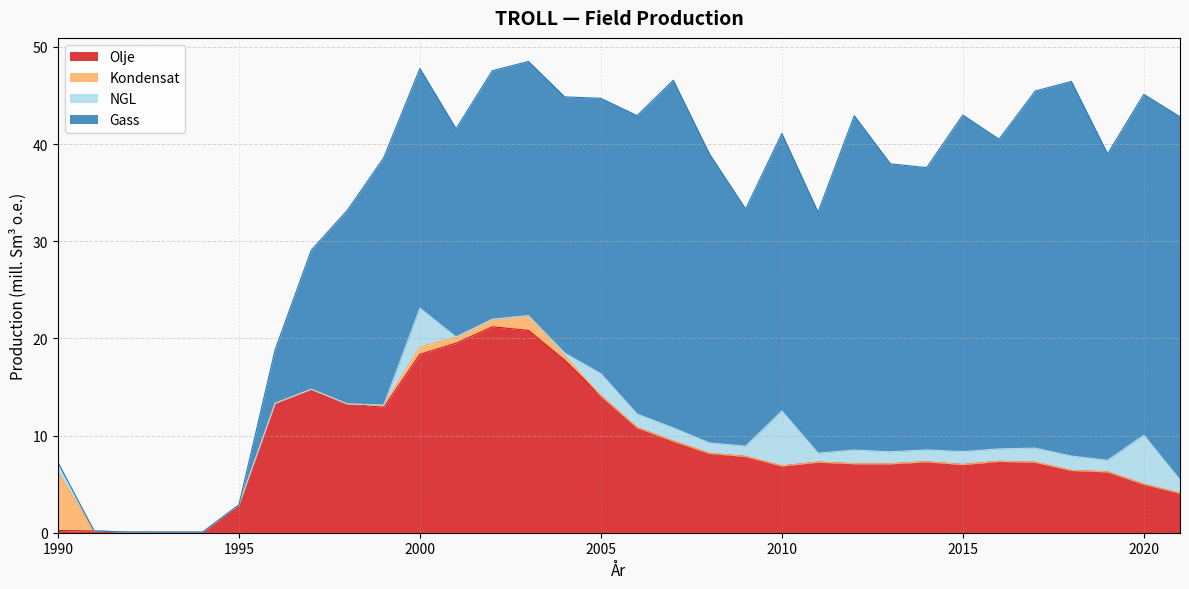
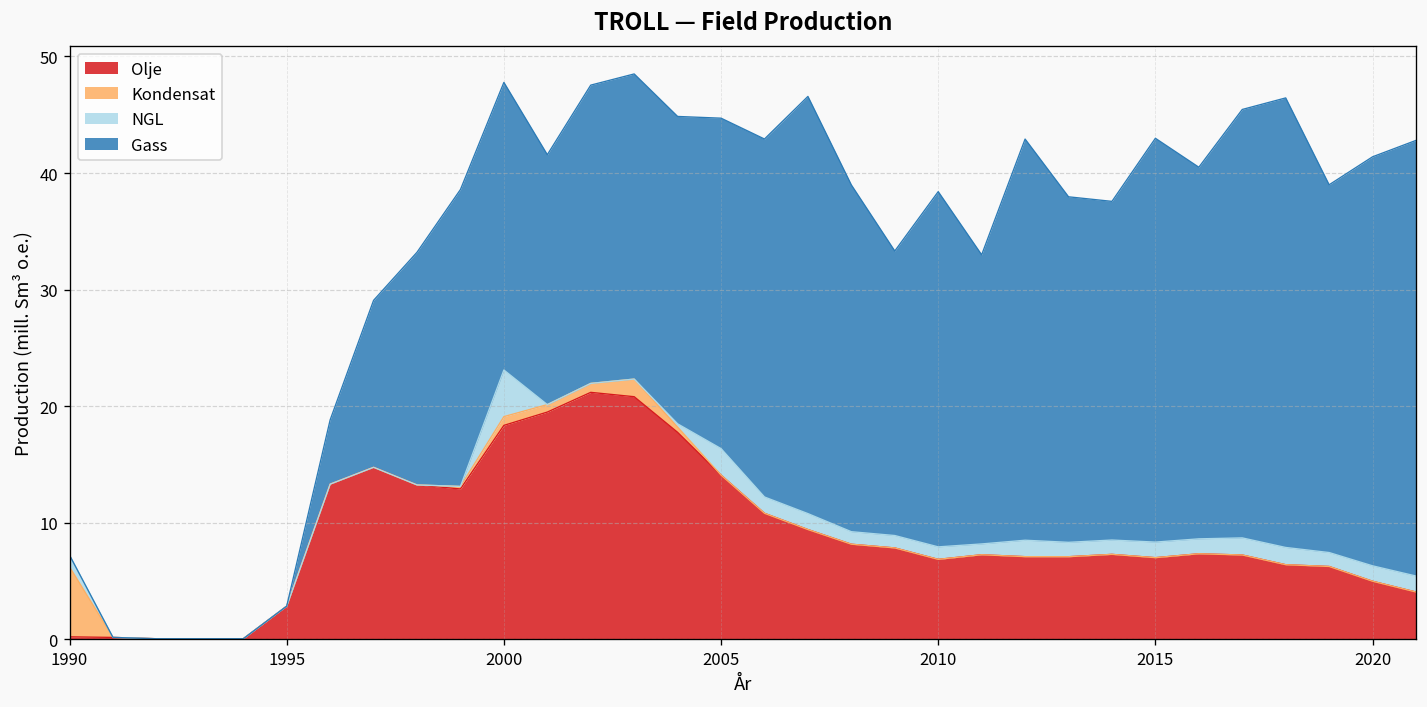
NGL, 2010: 6 -> 1
Gass, 2010: 29 -> 30
NGL, 2020: 5 -> 1
